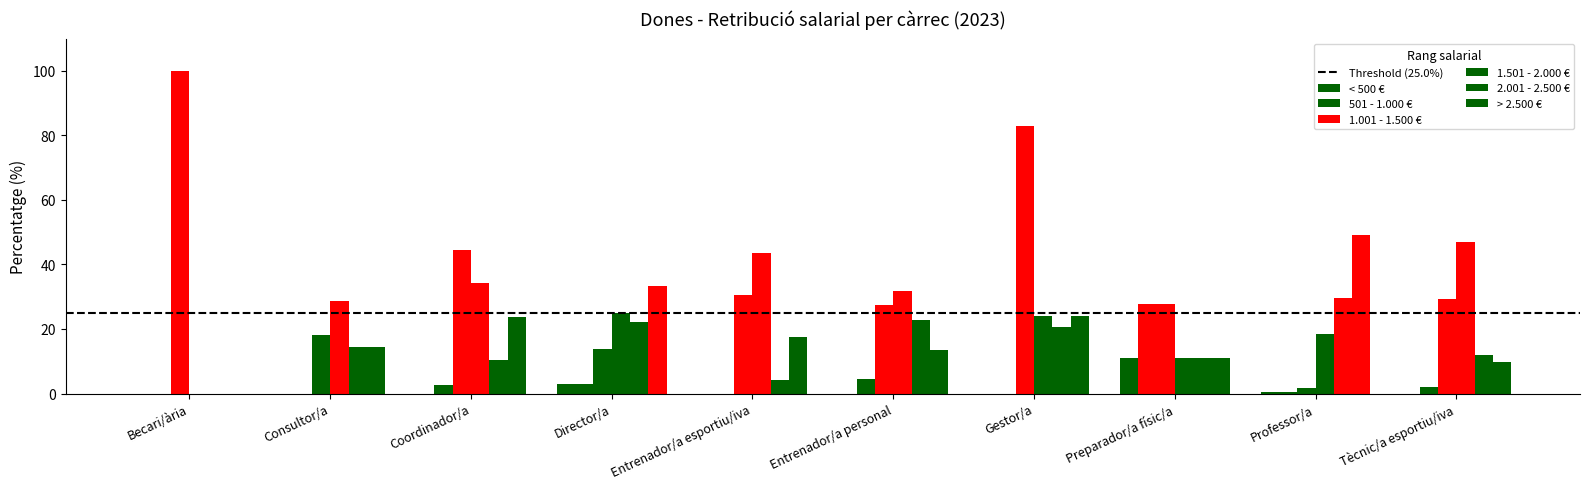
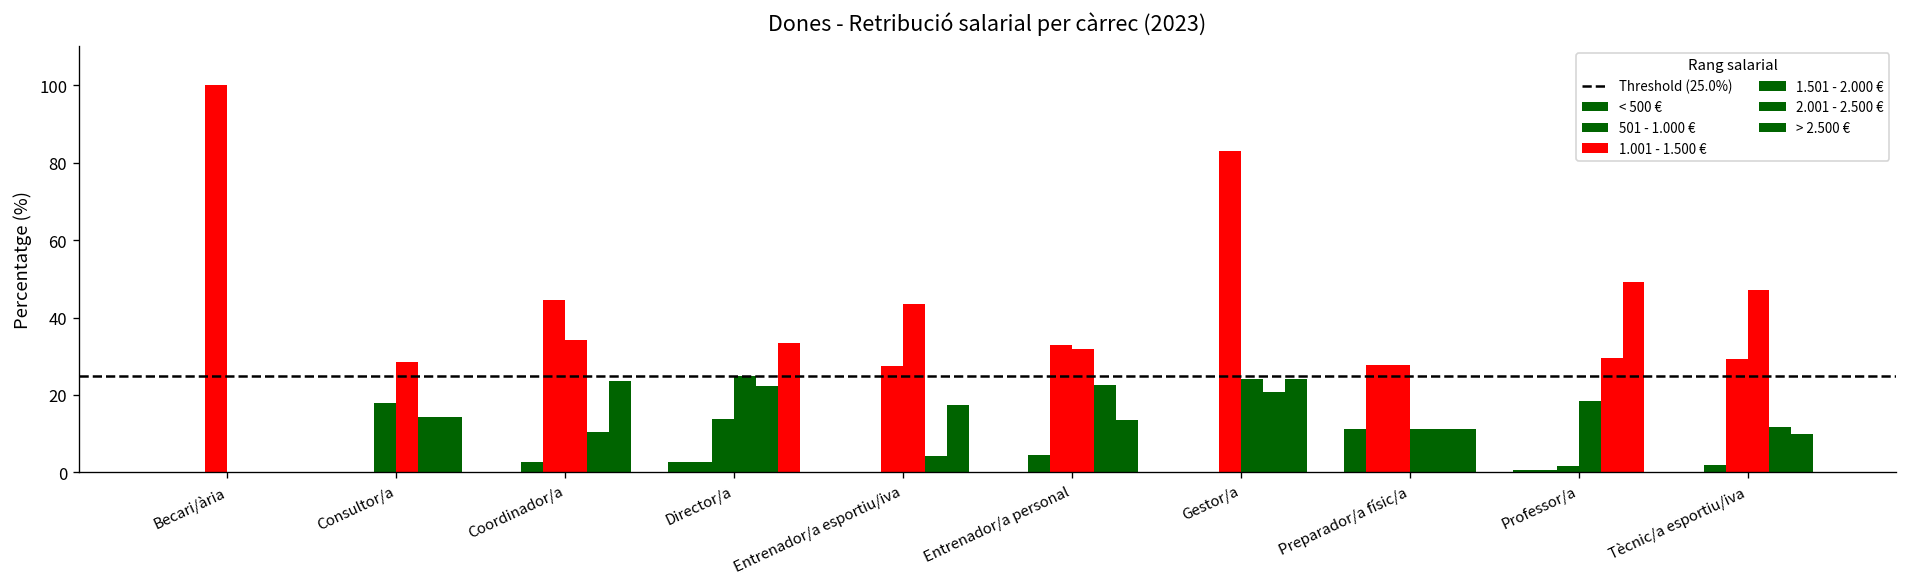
1.001 - 1.500 €, Entrenador/a esportiu/iva: 30 -> 28
1.001 - 1.500 €, Entrenador/a personal: 27 -> 33
